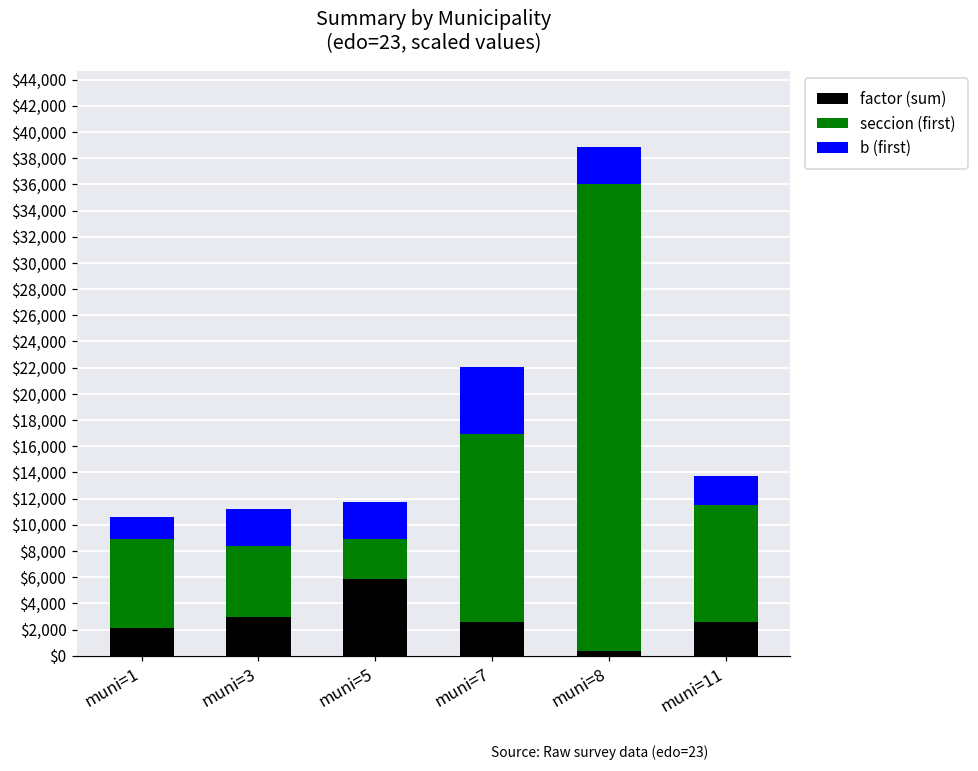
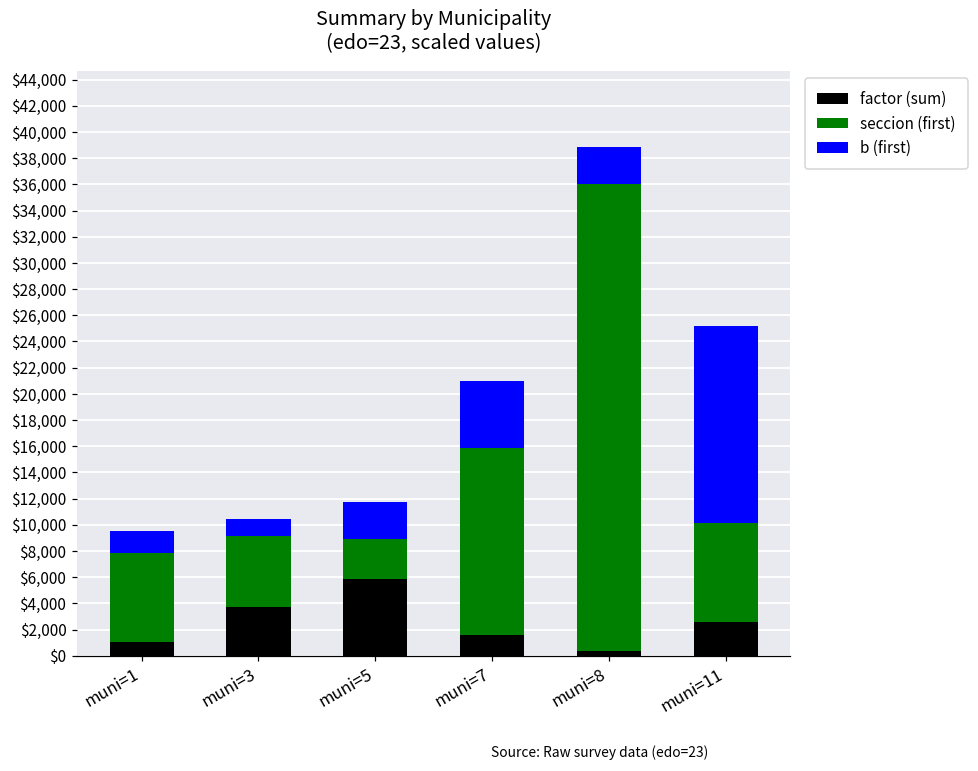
factor (sum), muni=1: $2,100 -> $1,000
factor (sum), muni=3: $3,000 -> $3,700
b (first), muni=3: $2,800 -> $1,300
factor (sum), muni=7: $2,600 -> $1,600
seccion (first), muni=11: $9,000 -> $7,600
b (first), muni=11: $2,200 -> $15,000
